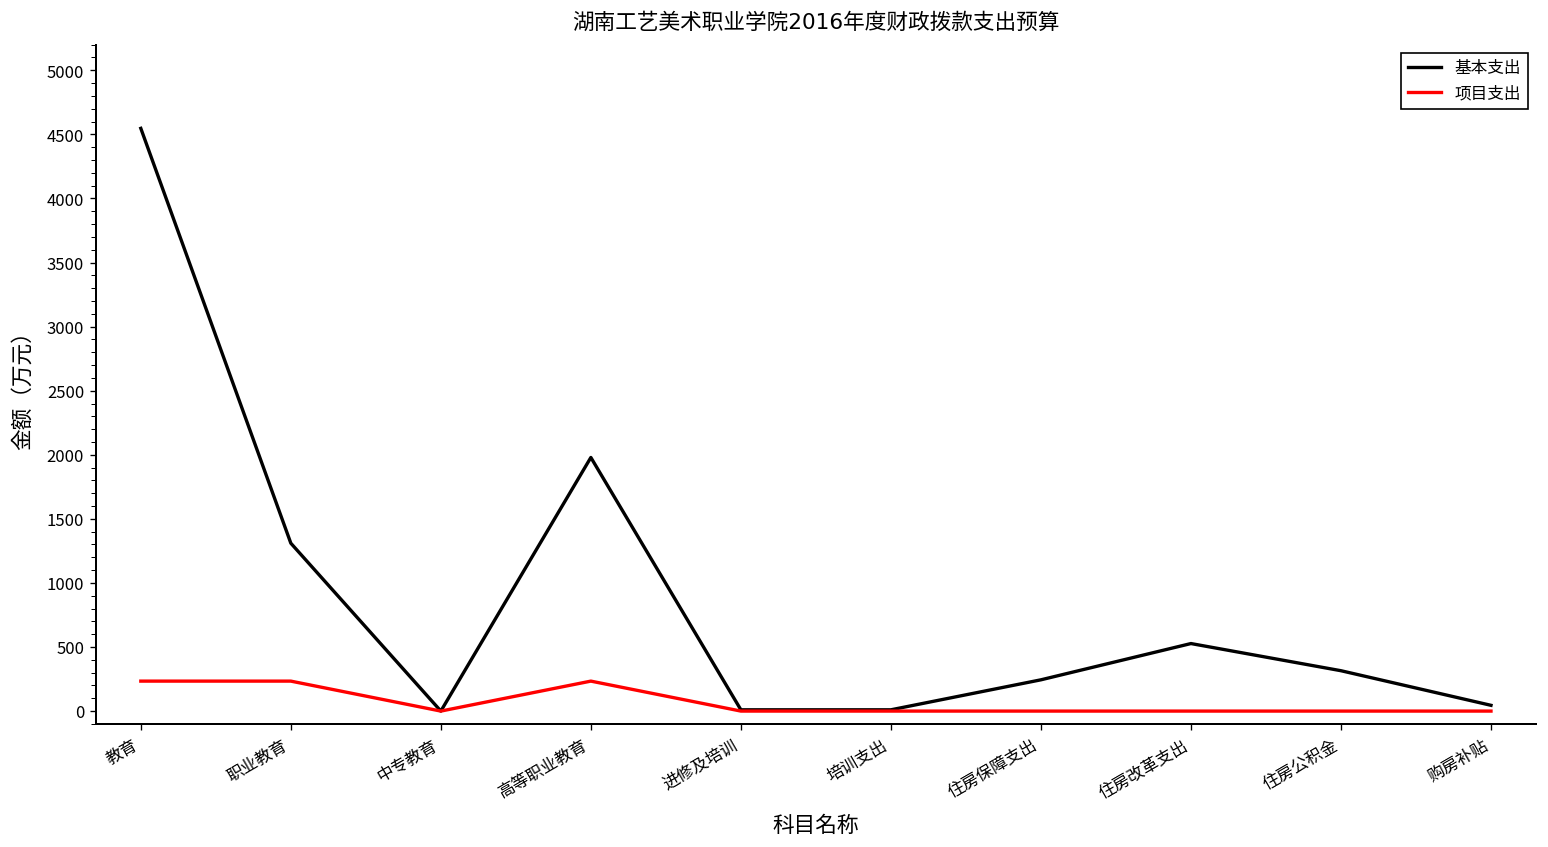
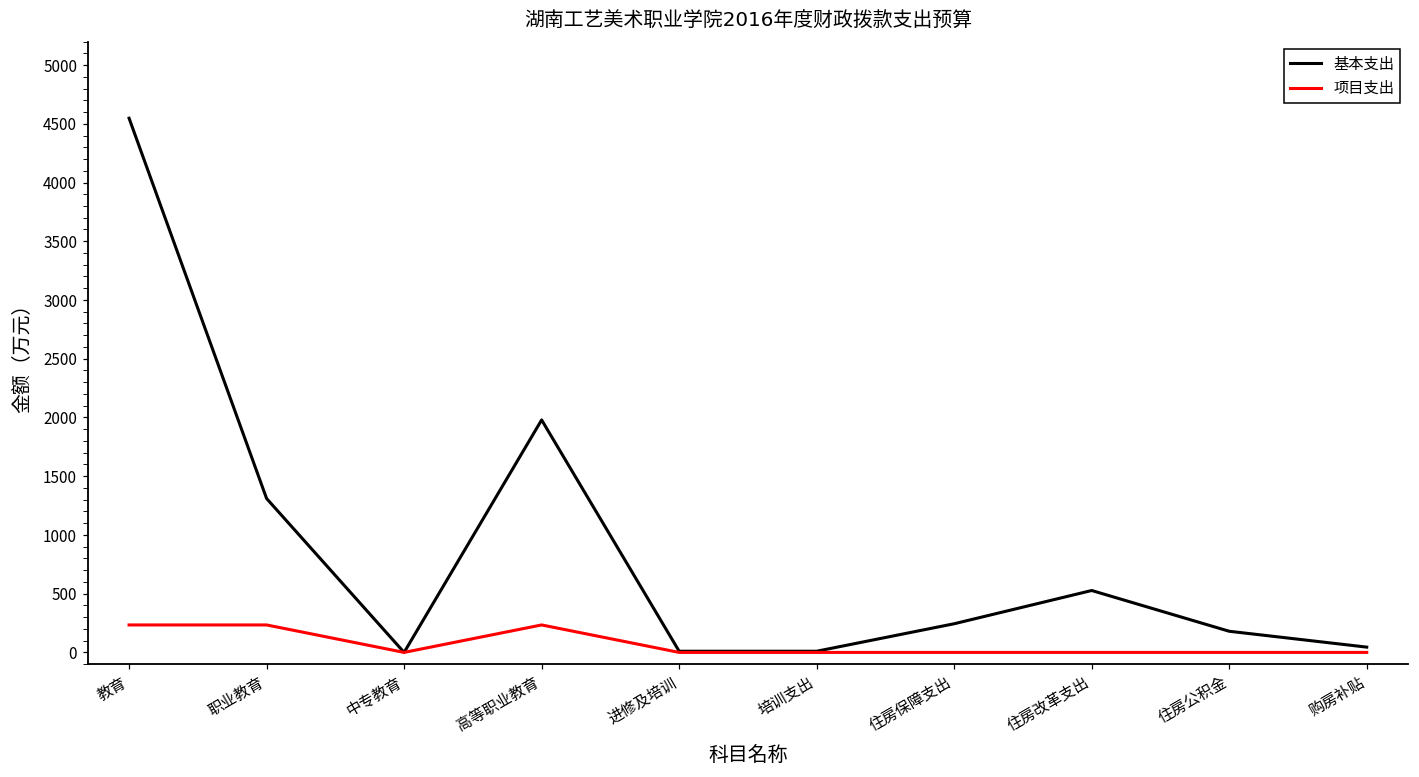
基本支出, 住房公积金: 320 -> 180
